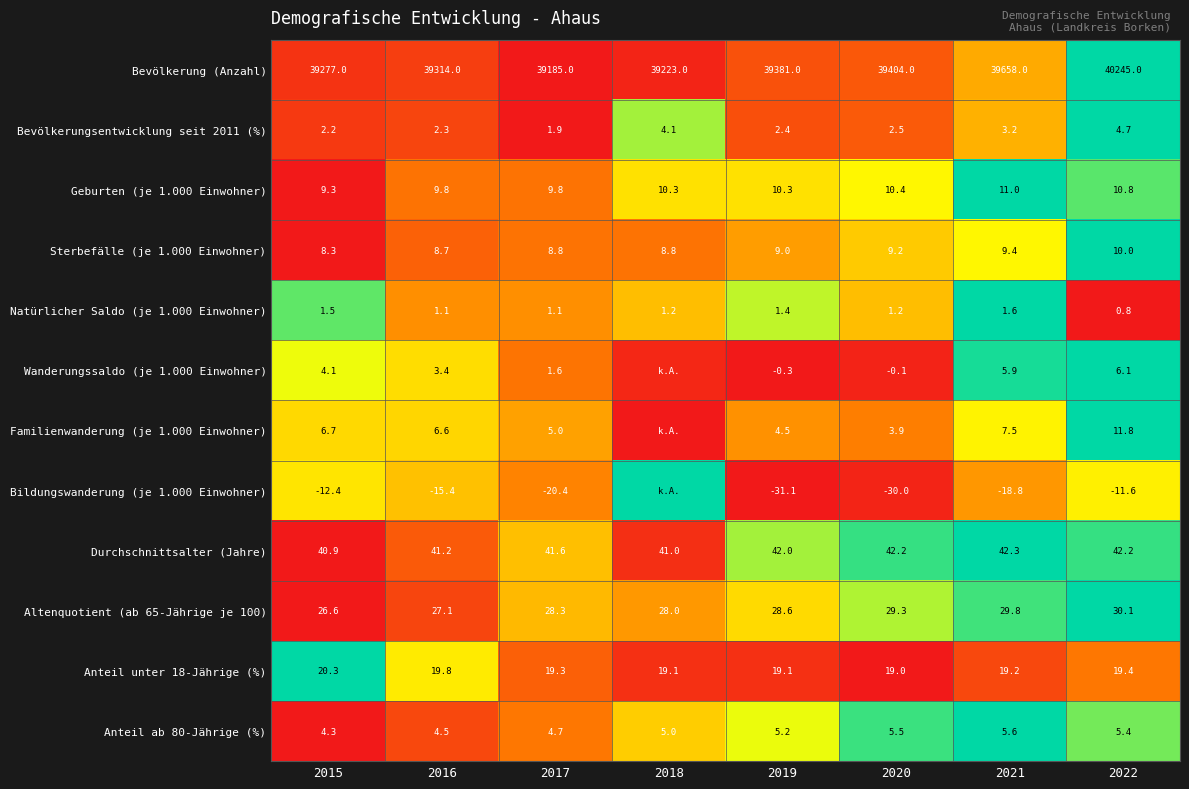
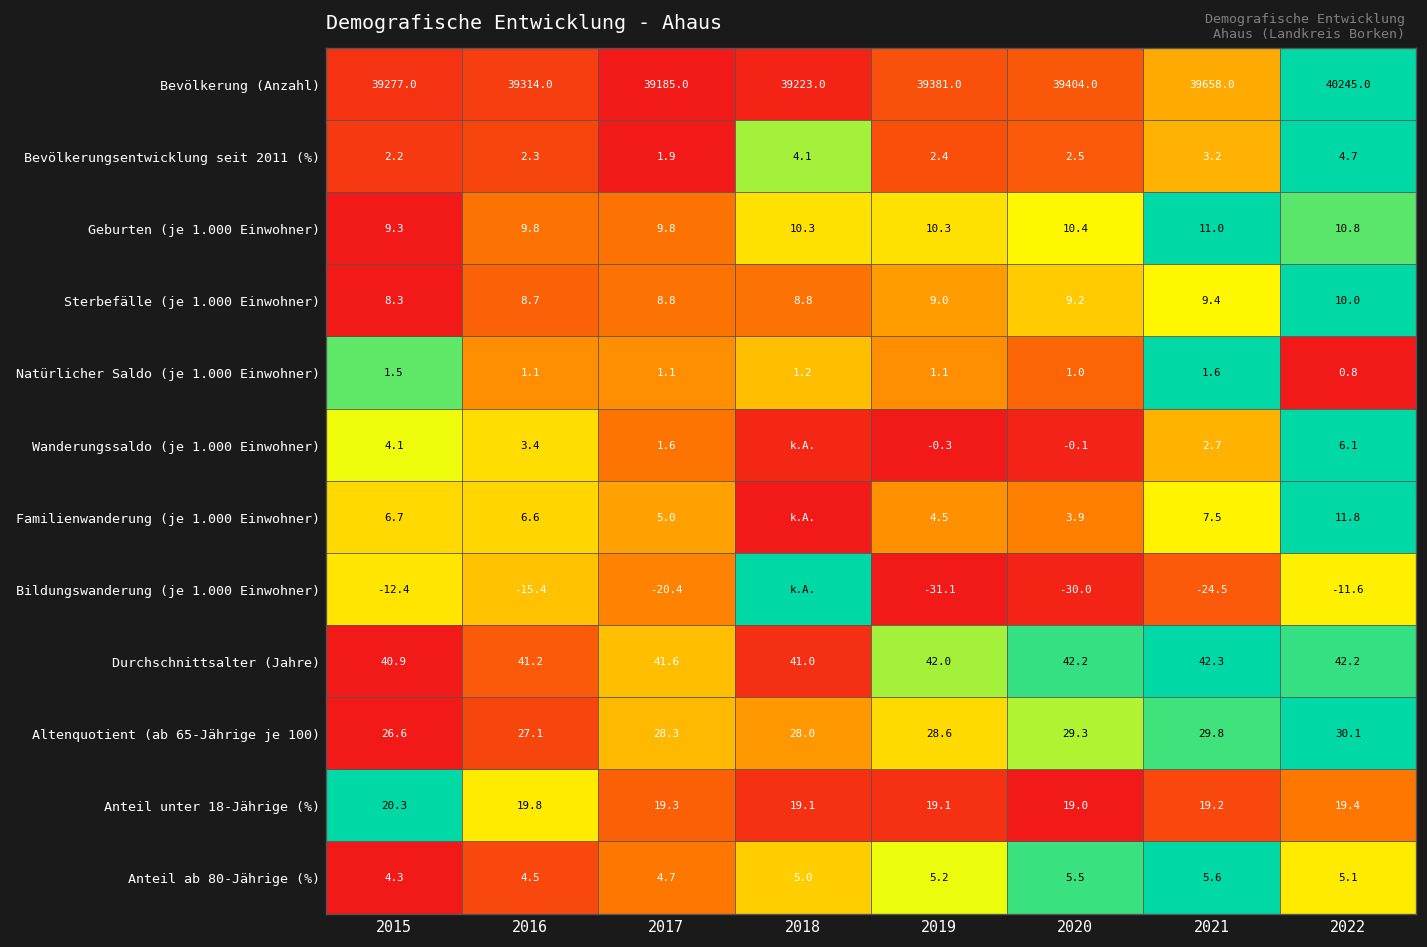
Natürlicher Saldo (je 1.000 Einwohner), 2019: 1.4 -> 1.1
Natürlicher Saldo (je 1.000 Einwohner), 2020: 1.2 -> 1.0
Wanderungssaldo (je 1.000 Einwohner), 2021: 5.9 -> 2.7
Bildungswanderung (je 1.000 Einwohner), 2021: -18.8 -> -24.5
Anteil ab 80-Jährige (%), 2022: 5.4 -> 5.1
